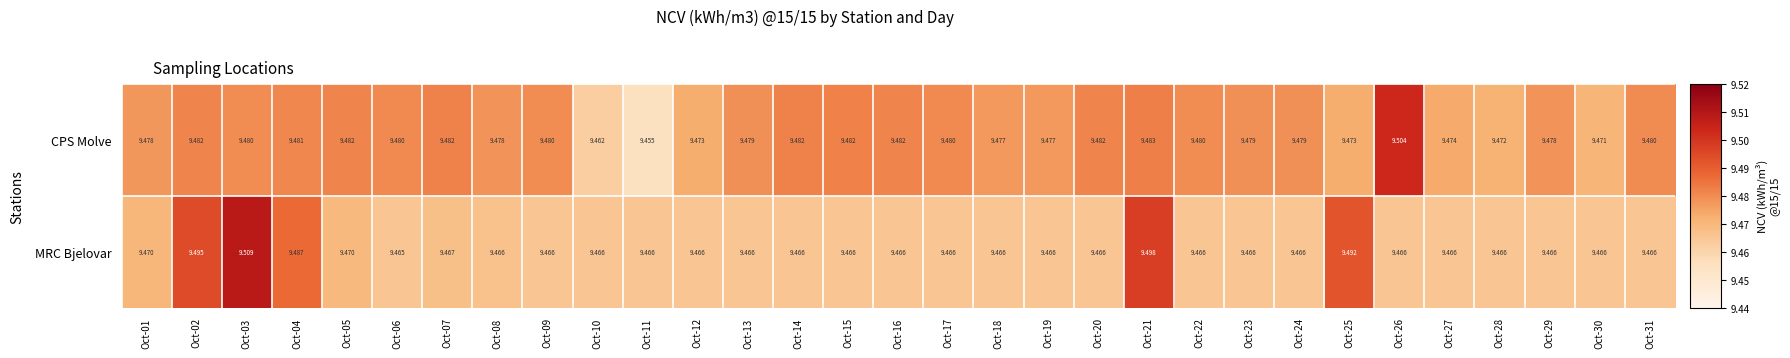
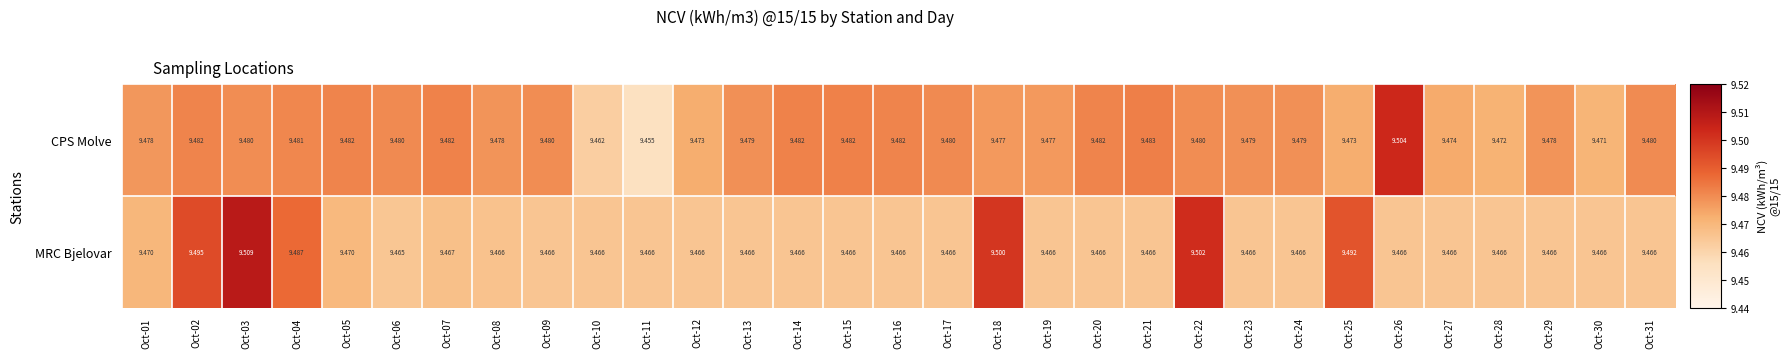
MRC Bjelovar, Oct-18: 9.466 -> 9.500
MRC Bjelovar, Oct-21: 9.498 -> 9.466
MRC Bjelovar, Oct-22: 9.466 -> 9.502
